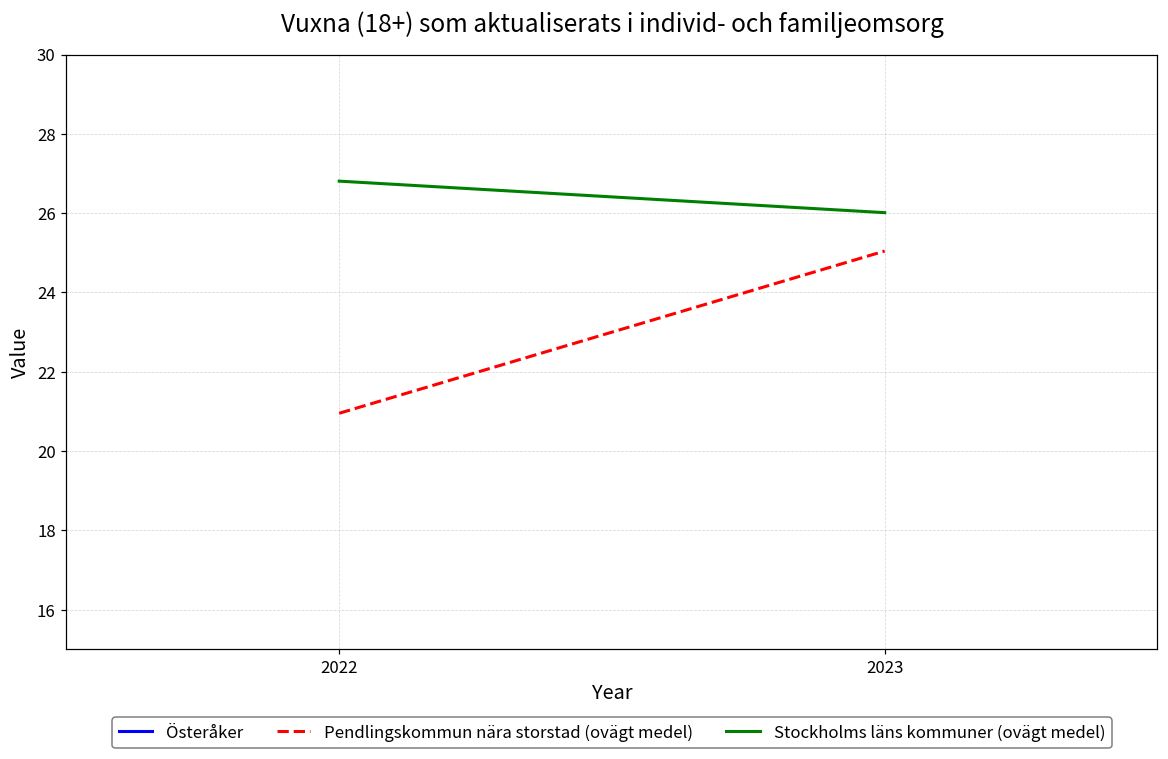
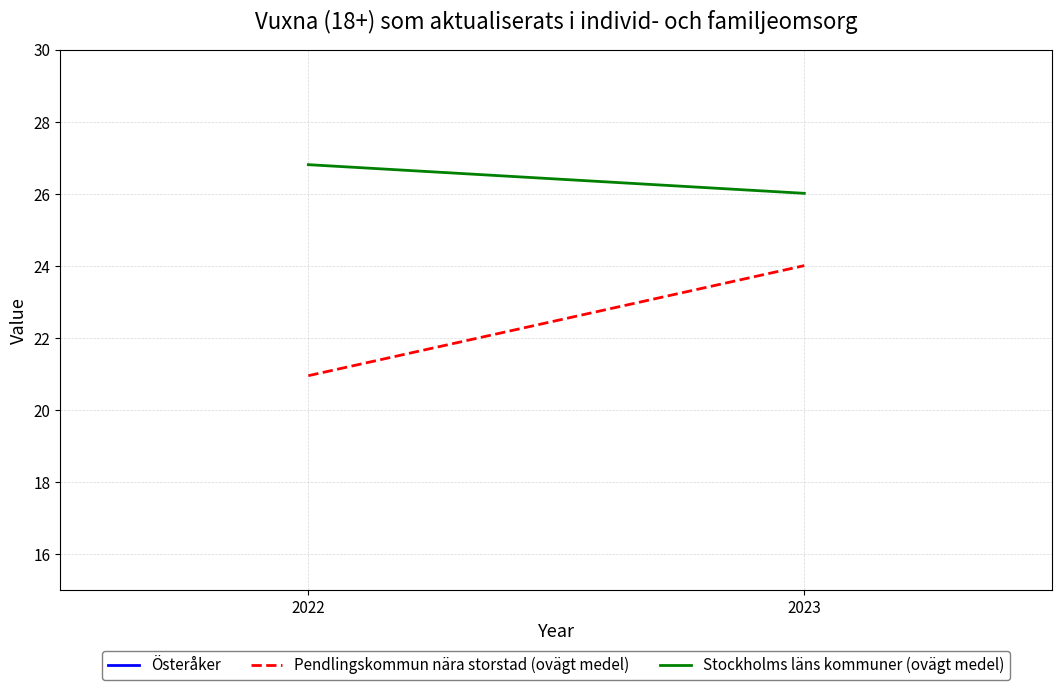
Pendlingskommun nära storstad (ovägt medel), 2023: 25.0 -> 24.0
